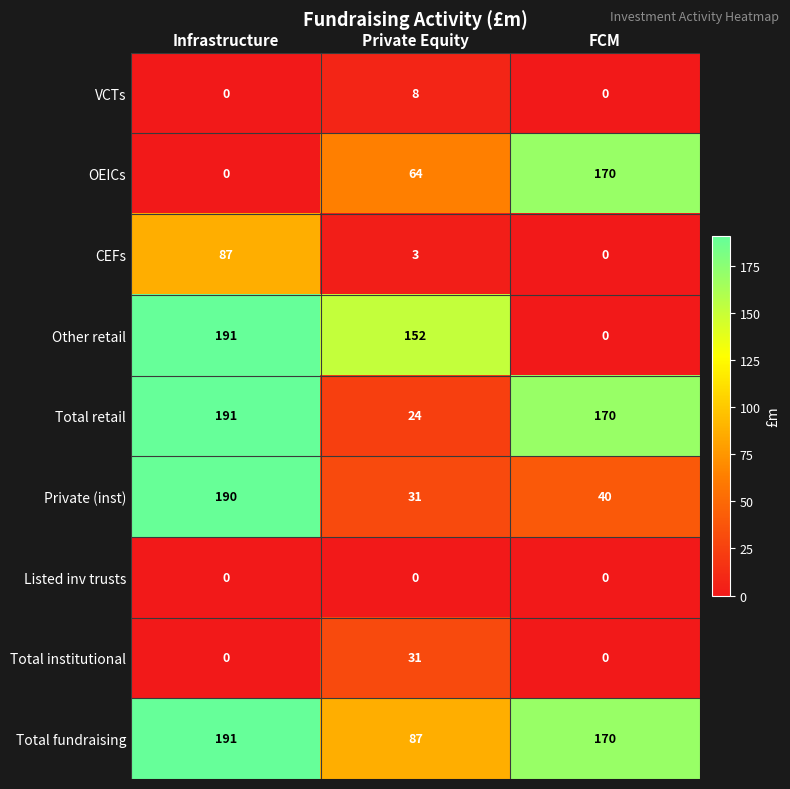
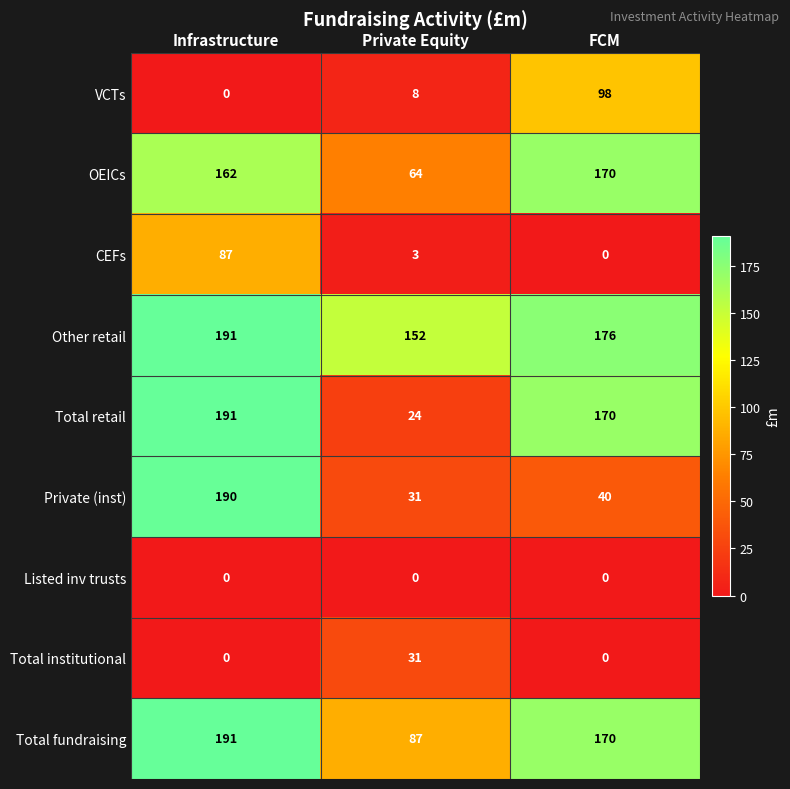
VCTs, FCM: 0 -> 98
OEICs, Infrastructure: 0 -> 162
Other retail, FCM: 0 -> 176
